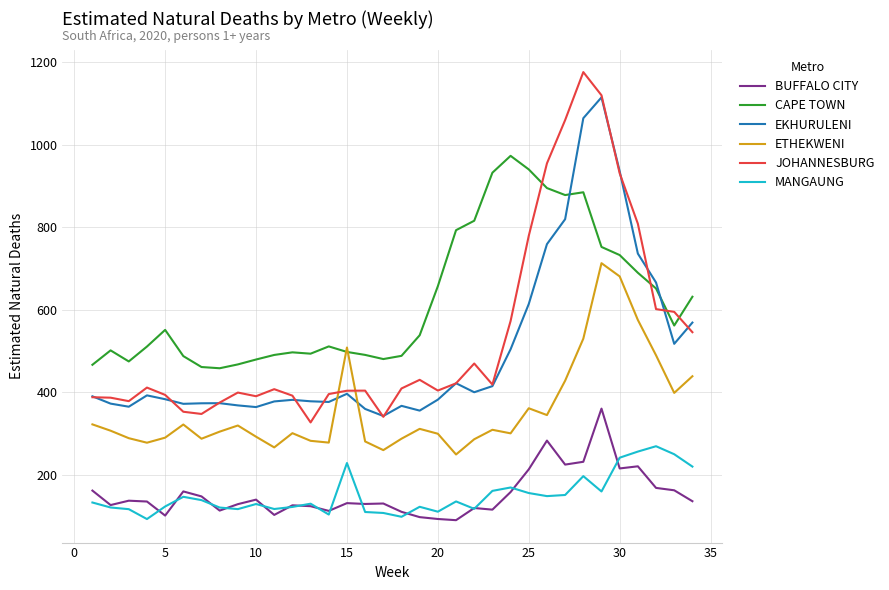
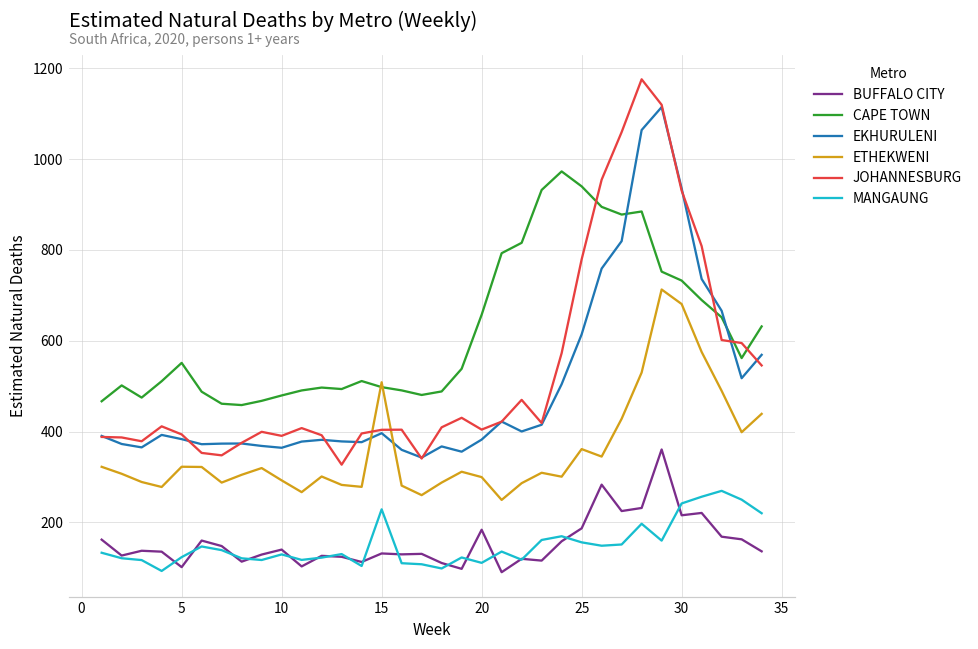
ETHEKWENI, 5: 290 -> 320
BUFFALO CITY, 20: 90 -> 180
BUFFALO CITY, 25: 210 -> 190
